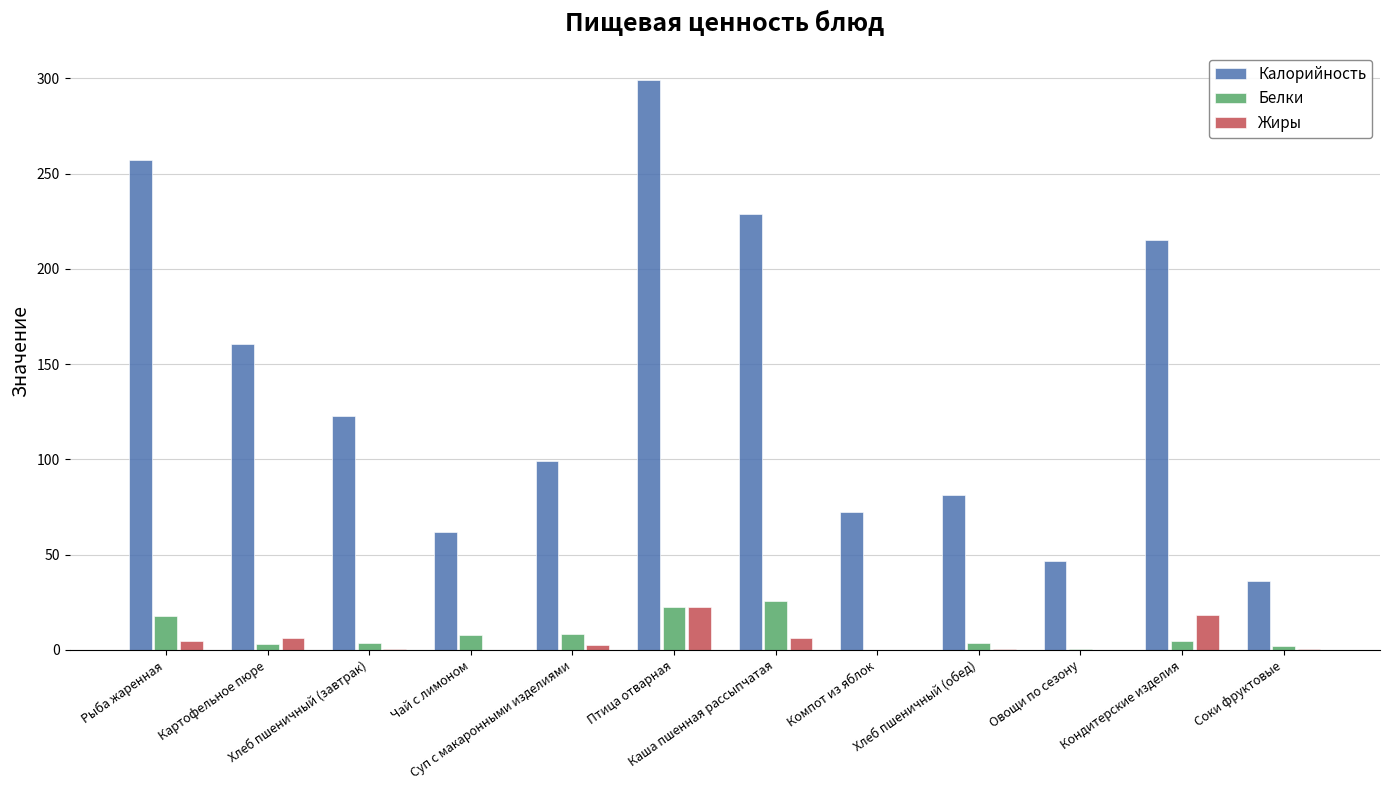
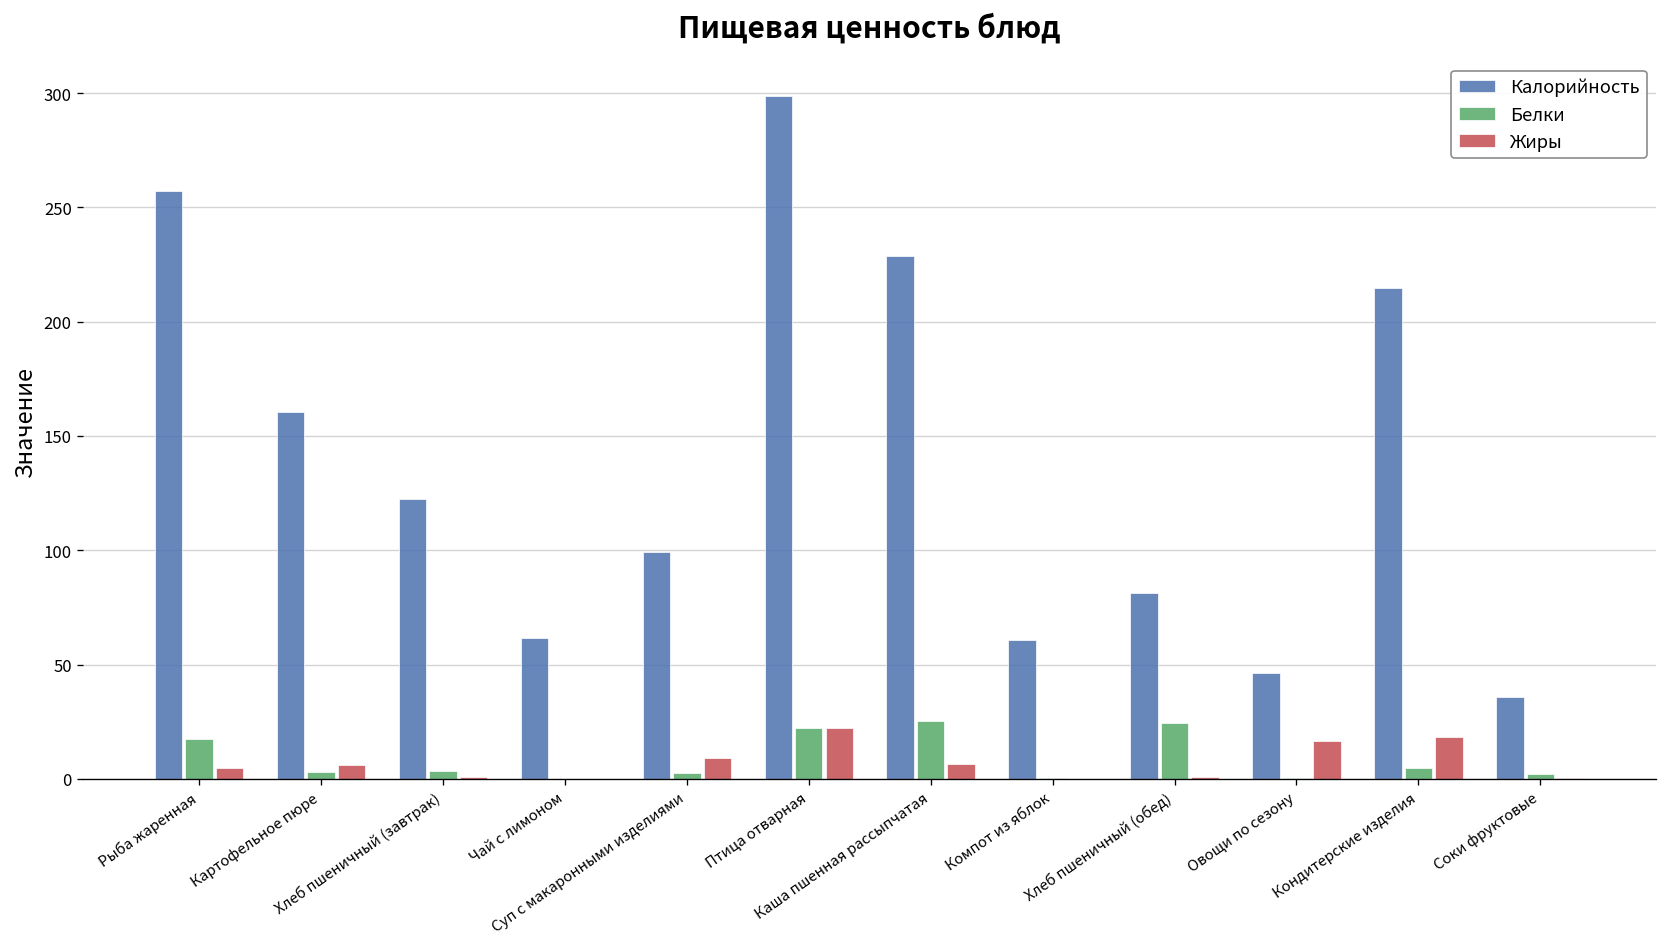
Белки, Чай с лимоном: 8 -> 0
Белки, Суп с макаронными изделиями: 8 -> 3
Жиры, Суп с макаронными изделиями: 2 -> 9
Калорийность, Компот из яблок: 73 -> 61
Белки, Хлеб пшеничный (обед): 3 -> 24
Жиры, Овощи по сезону: 0 -> 17
